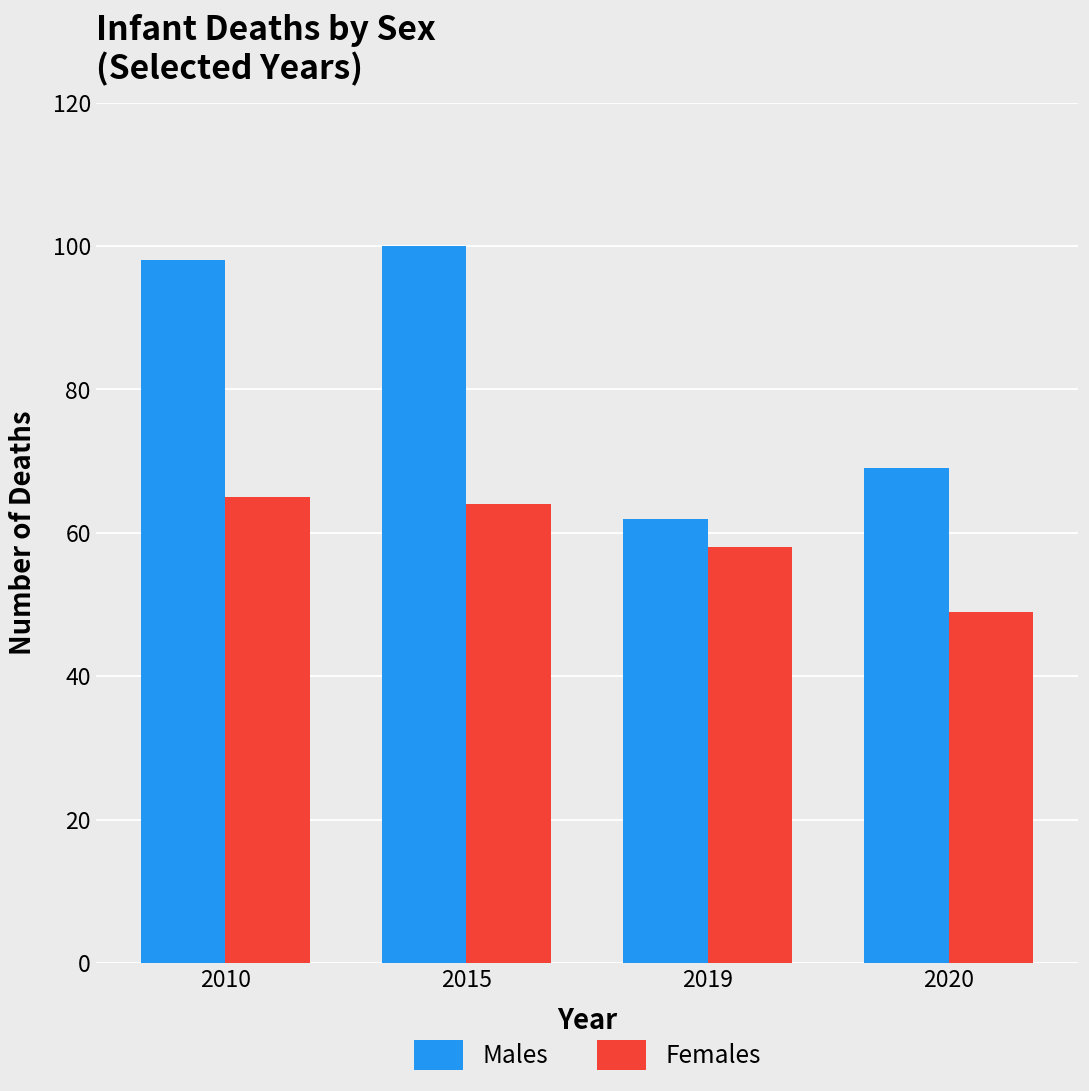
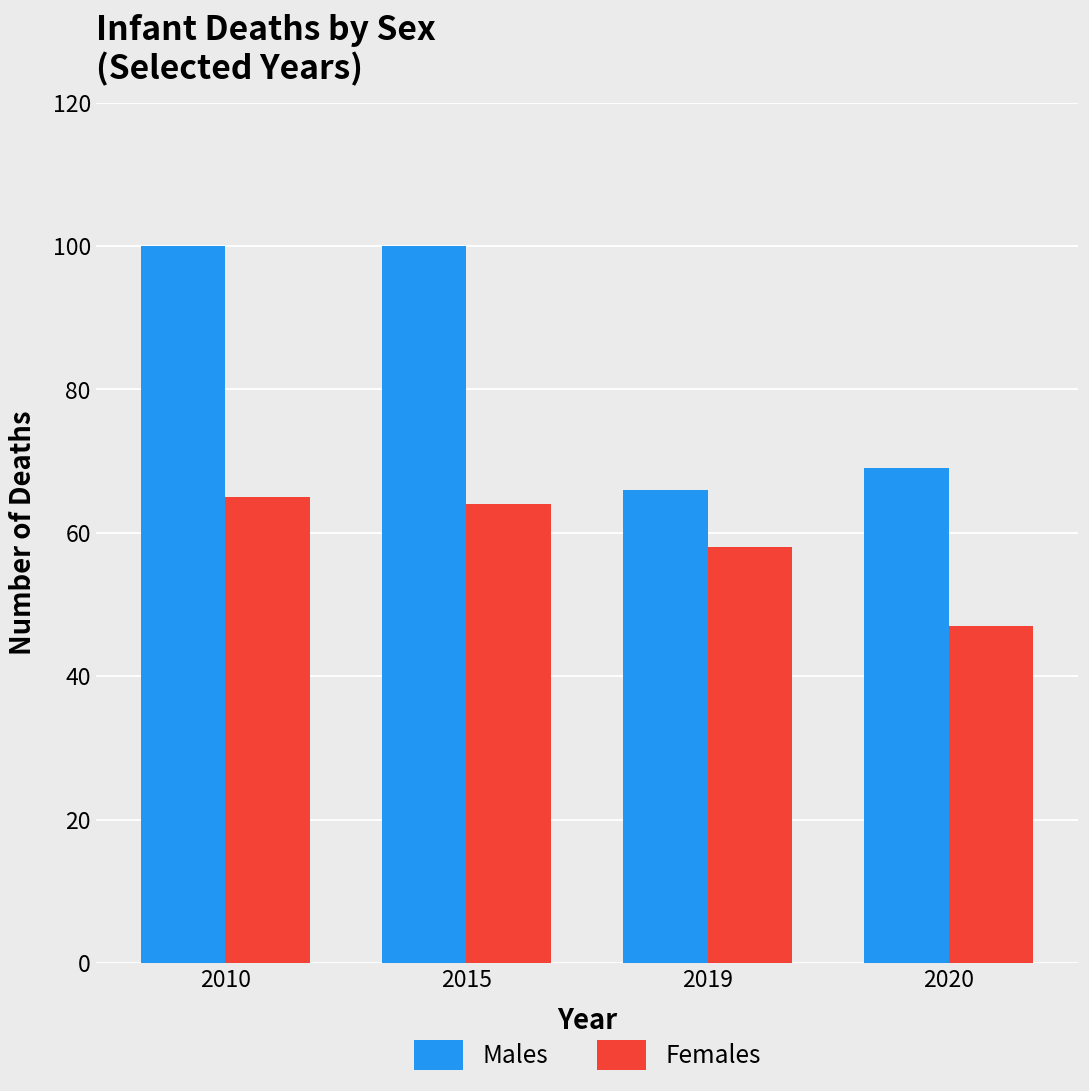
Males, 2010: 98 -> 100
Males, 2019: 62 -> 66
Females, 2020: 49 -> 47
